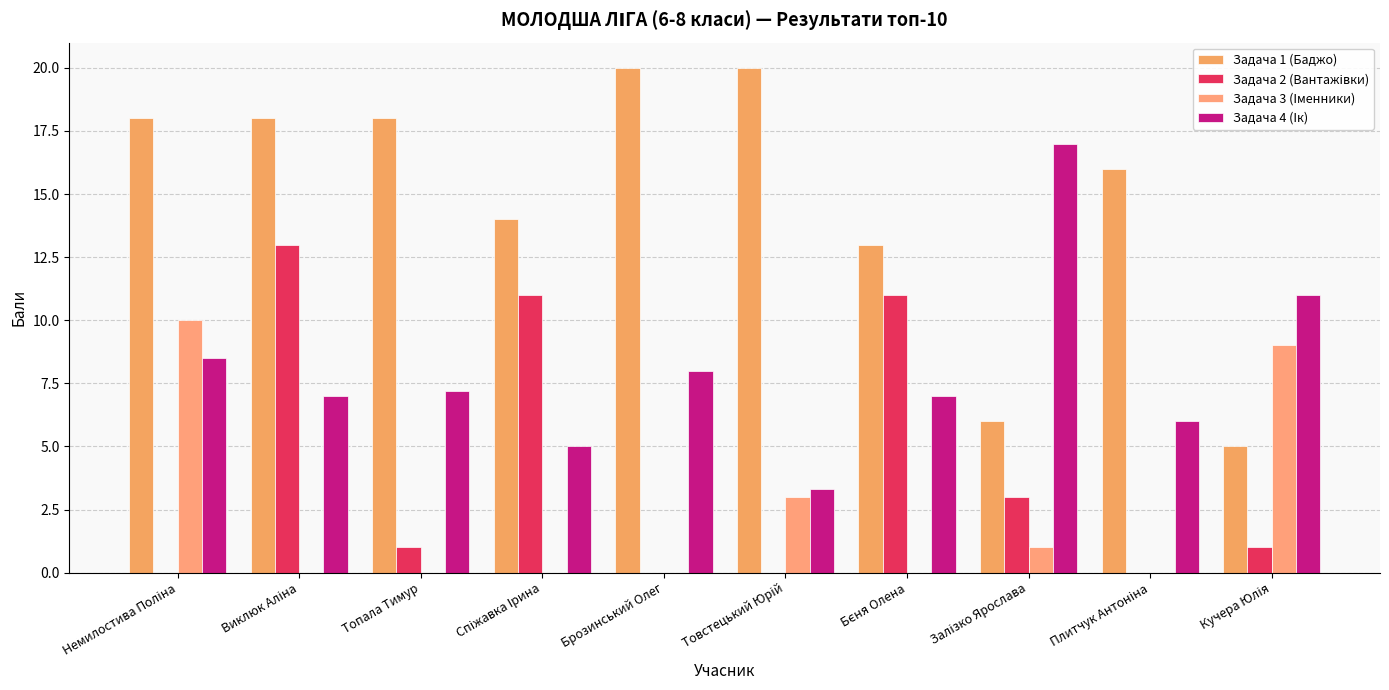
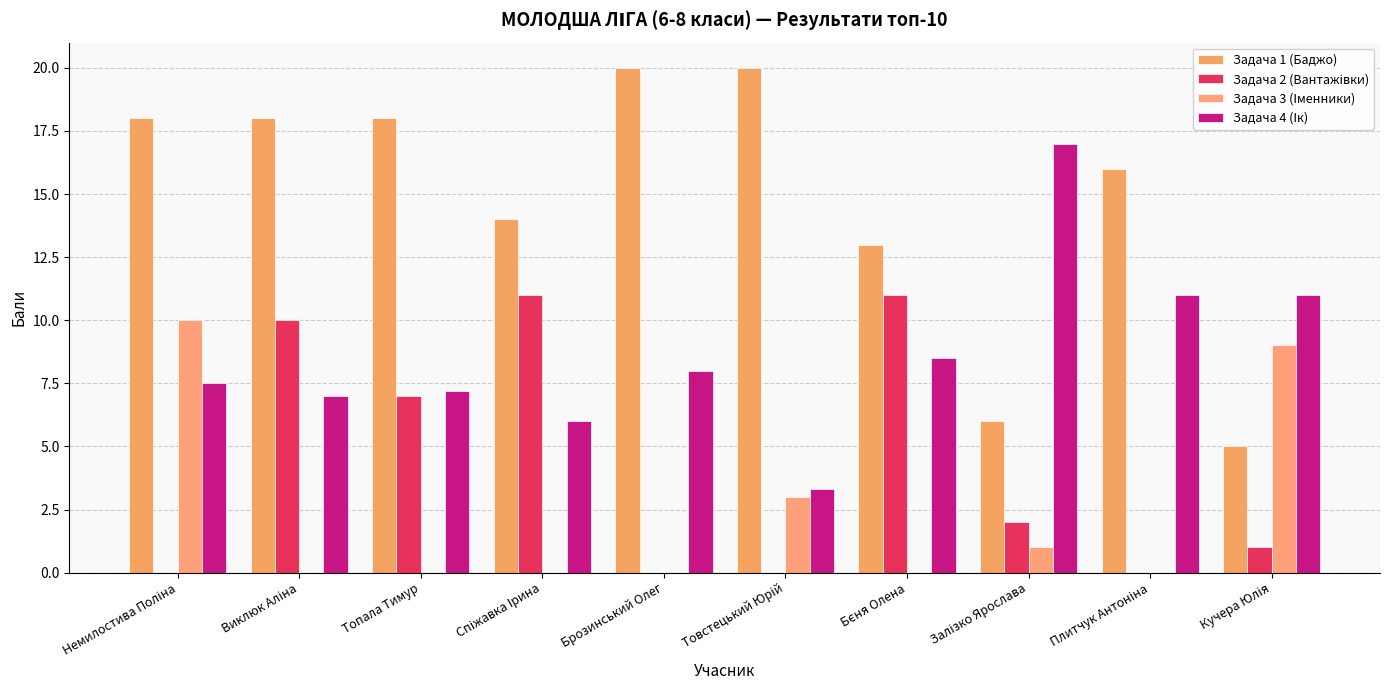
Задача 4 (Ік), Немилостива Поліна: 8.5 -> 7.5
Задача 2 (Вантажівки), Виклюк Аліна: 13 -> 10
Задача 2 (Вантажівки), Топала Тимур: 1 -> 7
Задача 4 (Ік), Спіжавка Ірина: 5 -> 6
Задача 4 (Ік), Бєня Олена: 7.0 -> 8.5
Задача 2 (Вантажівки), Залізко Ярослава: 3 -> 2
Задача 4 (Ік), Плитчук Антоніна: 6 -> 11
